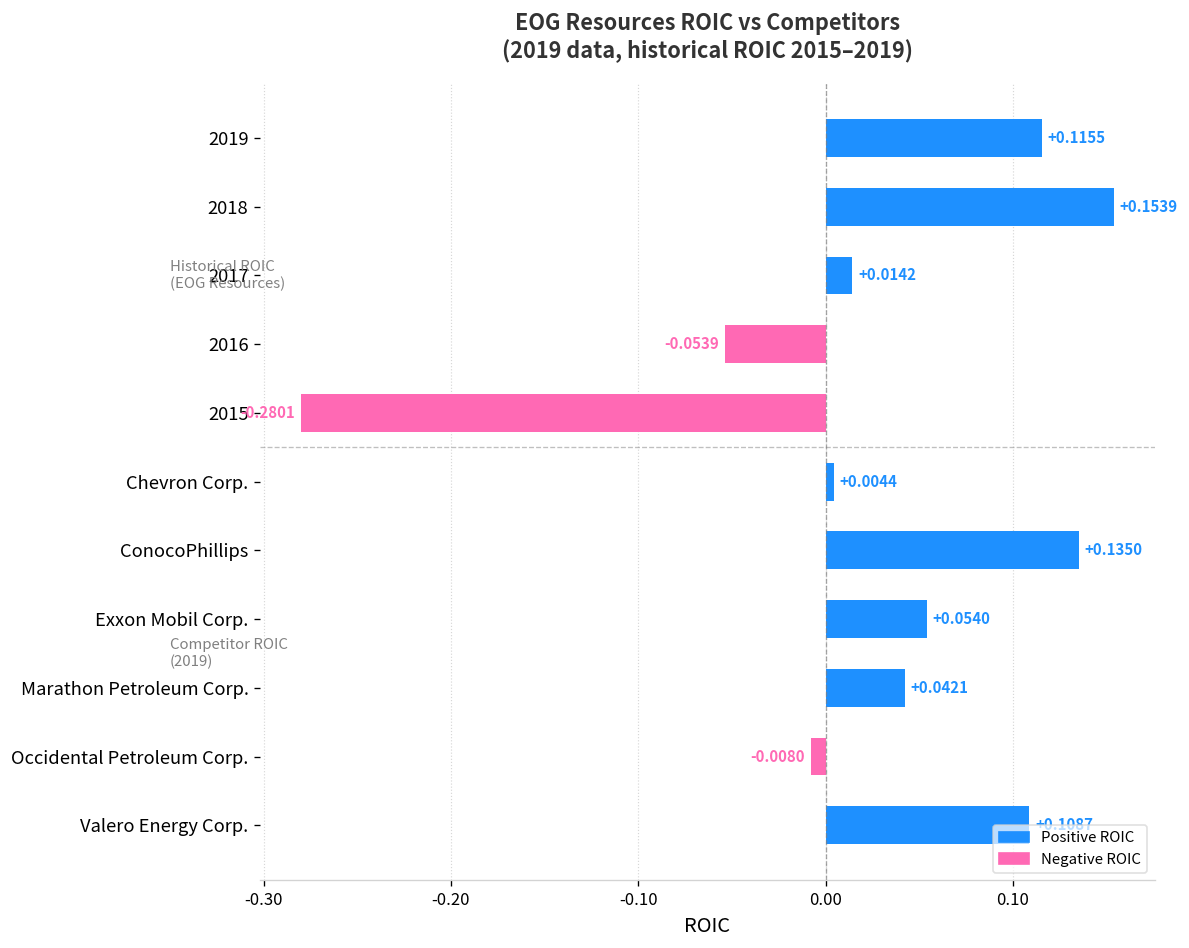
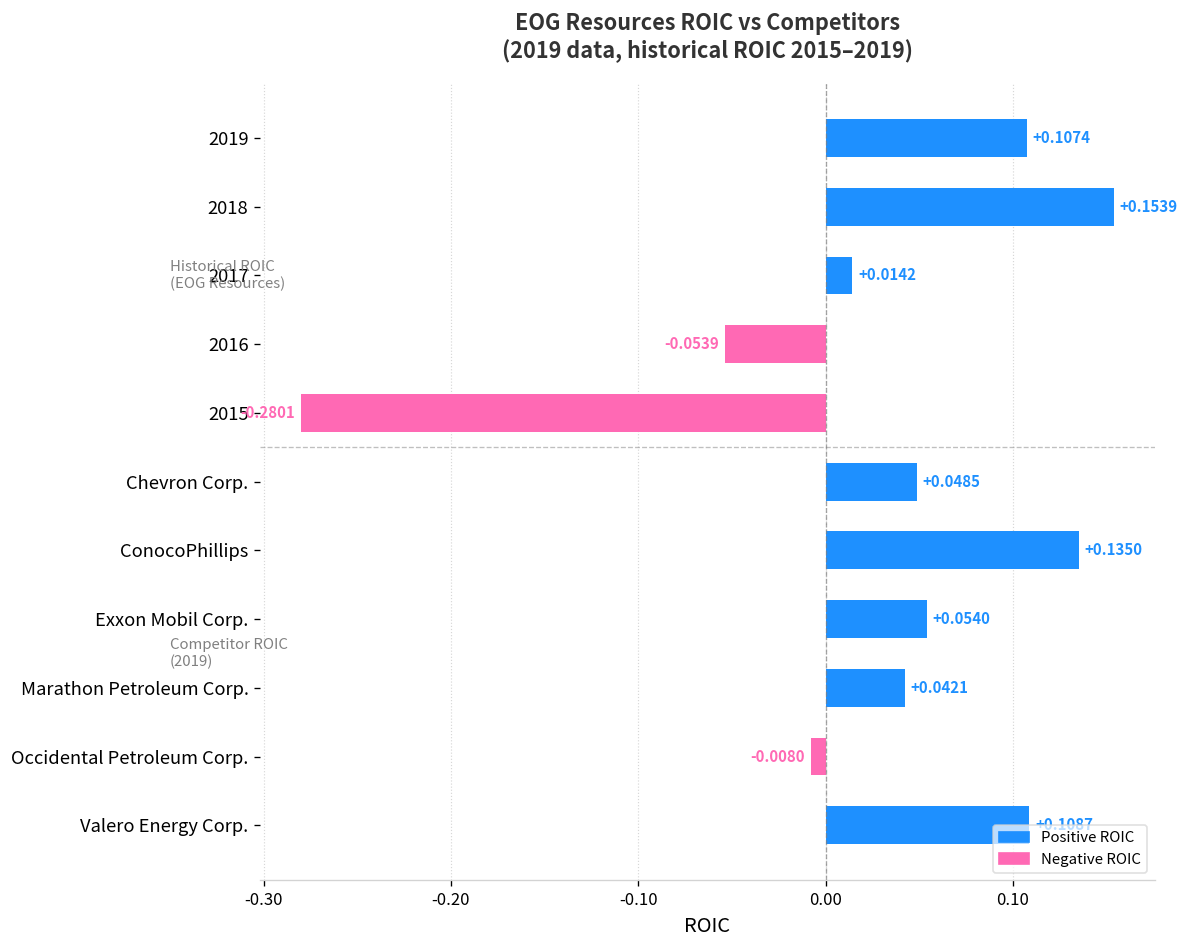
2019: +0.1155 -> +0.1074
Chevron Corp.: +0.0044 -> +0.0485
